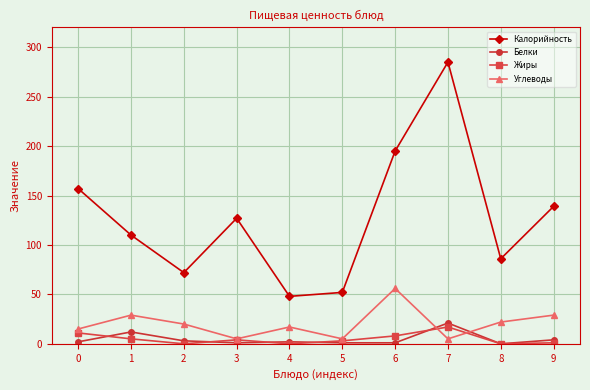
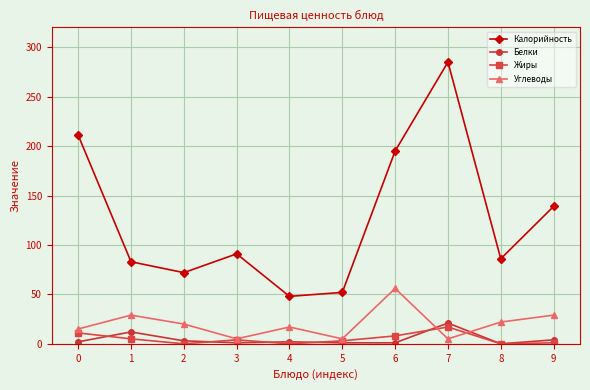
Калорийность, 0: 160 -> 210
Калорийность, 1: 110 -> 80
Калорийность, 3: 130 -> 90
